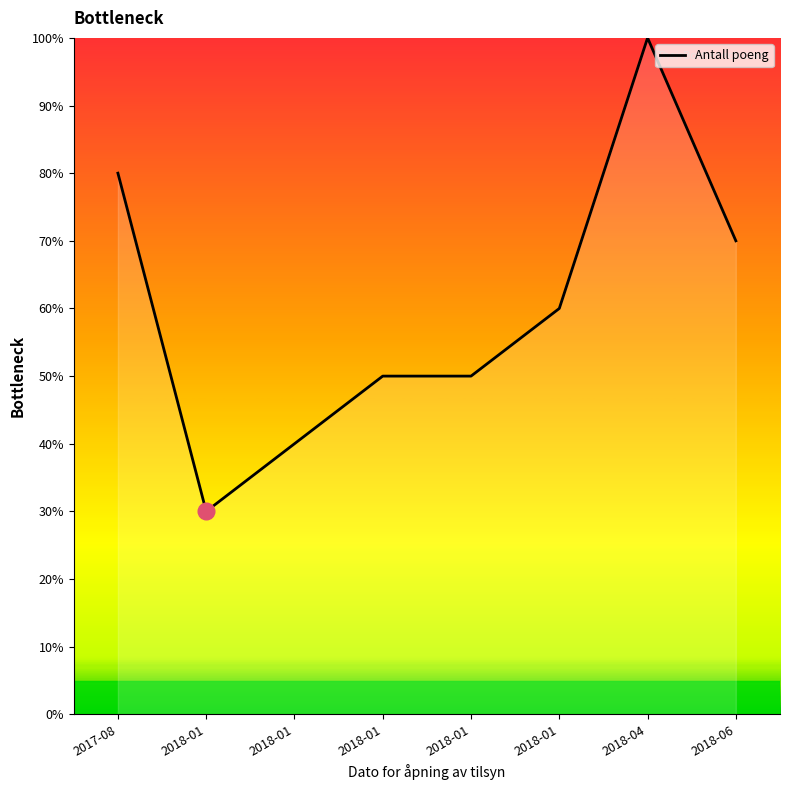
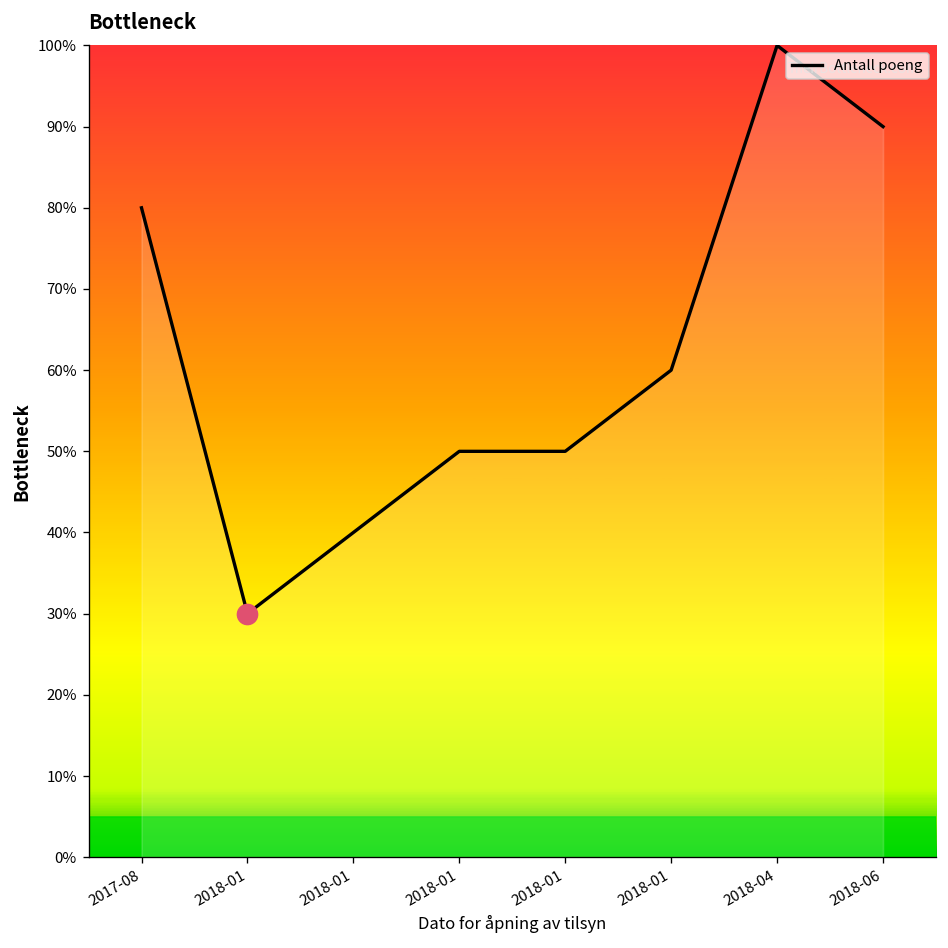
Antall poeng, 2018-06: 70% -> 90%
